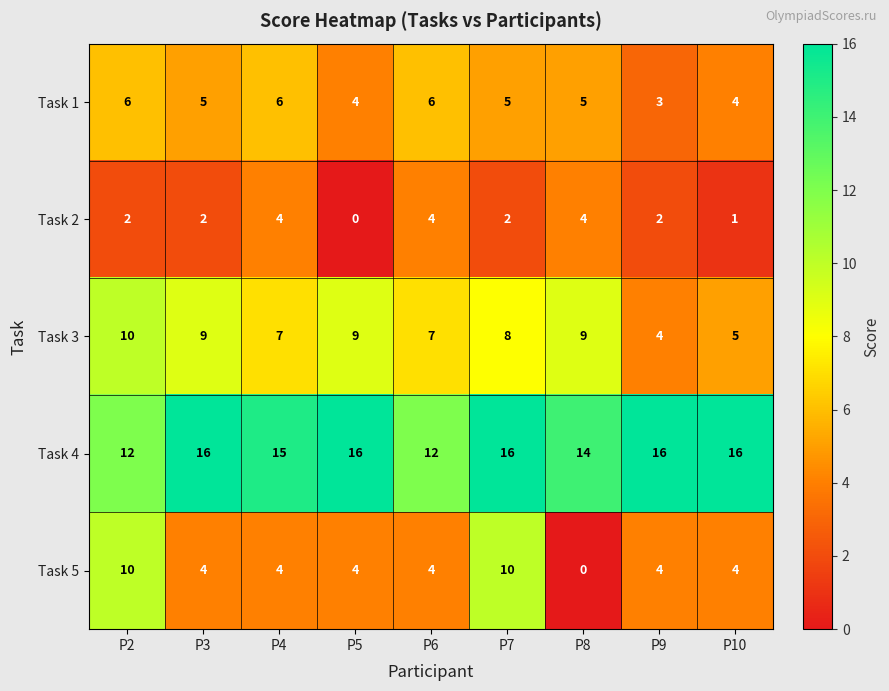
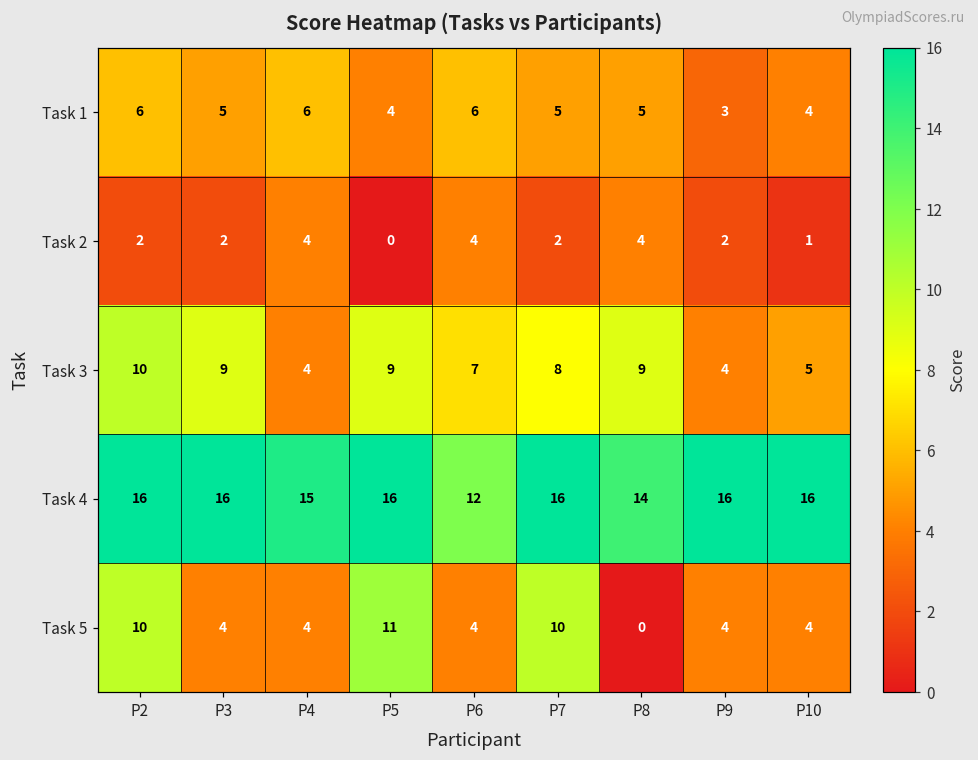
Task 3, P4: 7 -> 4
Task 4, P2: 12 -> 16
Task 5, P5: 4 -> 11
